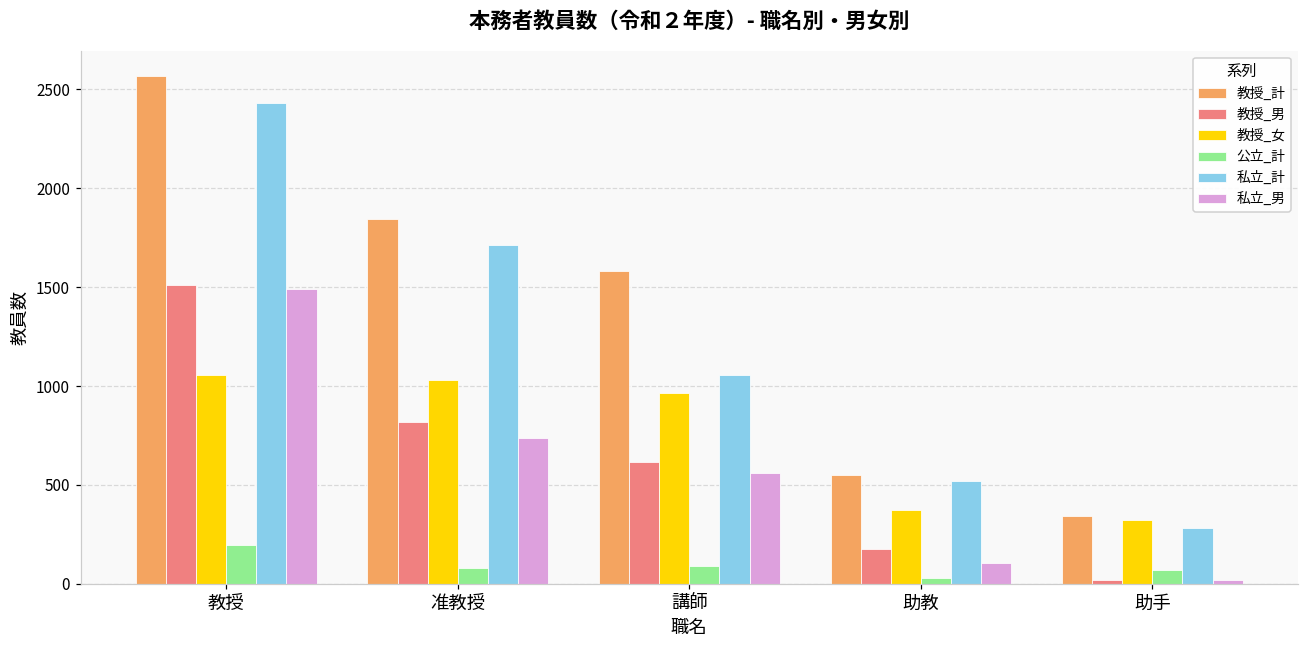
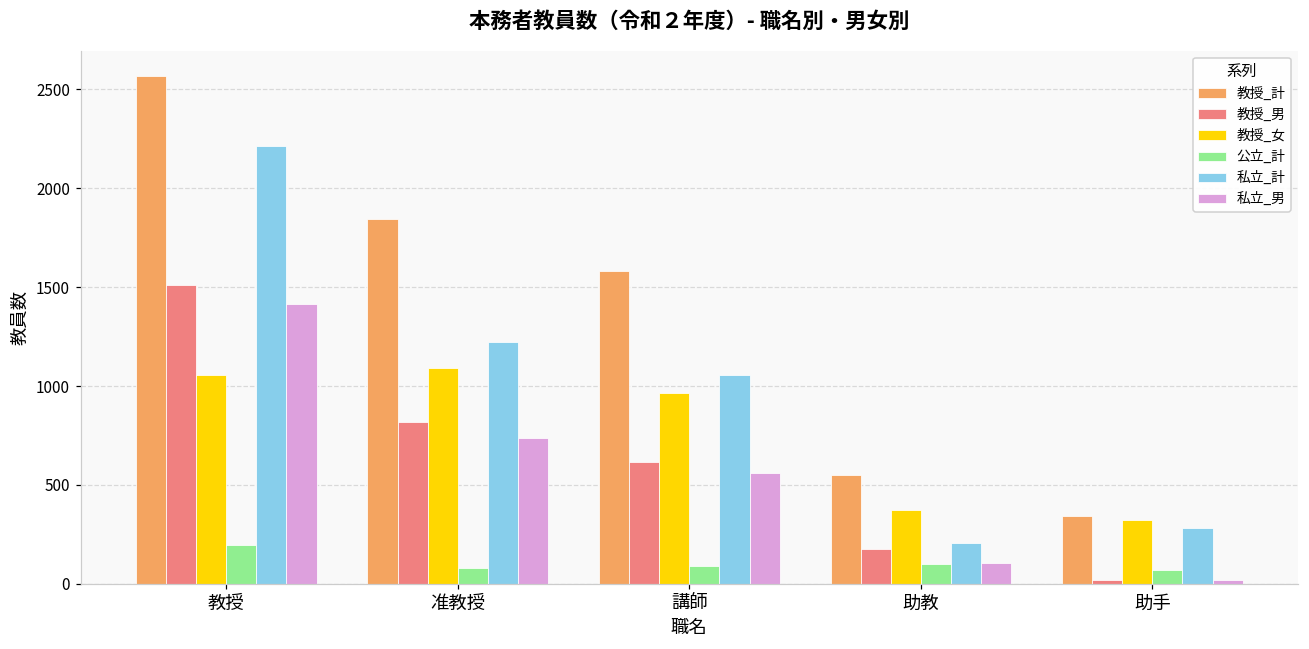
私立_計, 教授: 2430 -> 2220
私立_男, 教授: 1490 -> 1420
教授_女, 准教授: 1030 -> 1090
私立_計, 准教授: 1710 -> 1220
公立_計, 助教: 30 -> 100
私立_計, 助教: 520 -> 210
